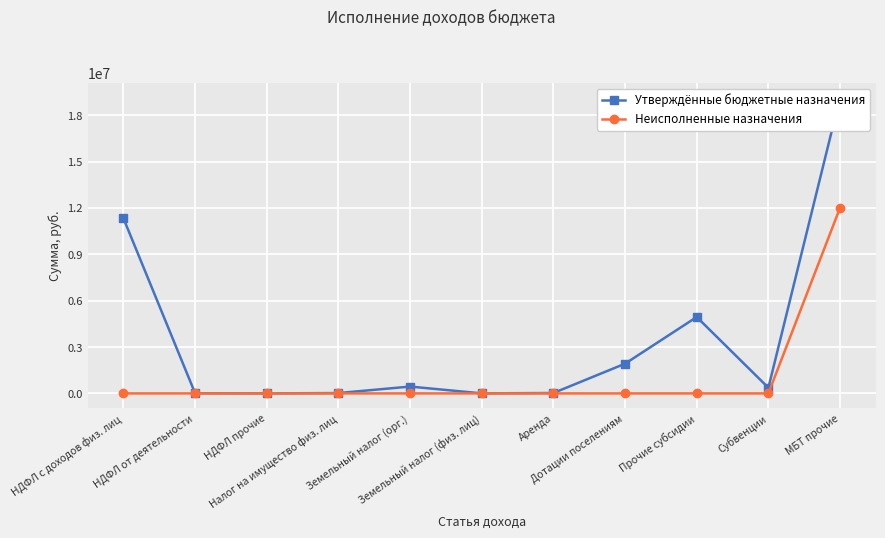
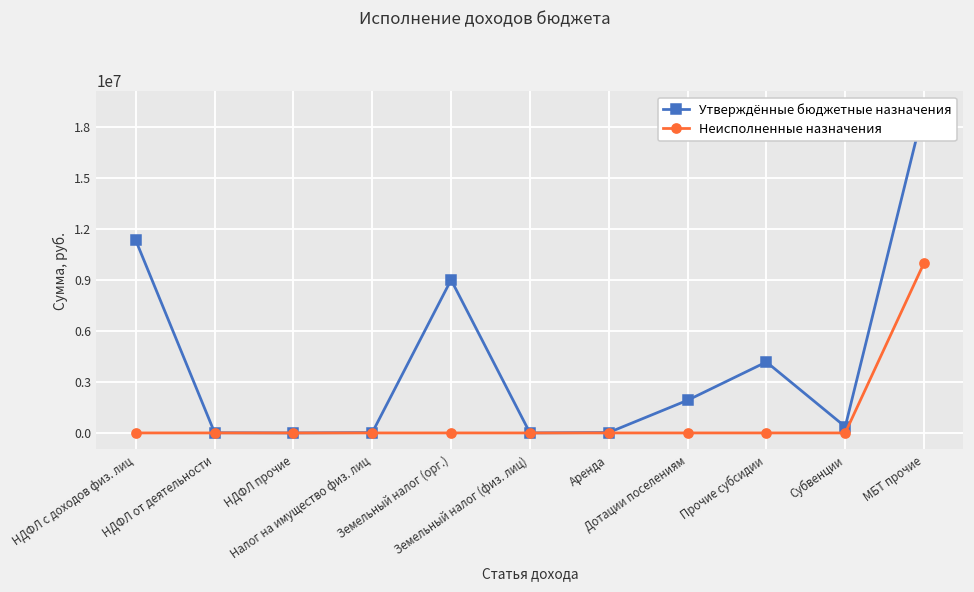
Утверждённые бюджетные назначения, Земельный налог (орг.): 400000 -> 9000000
Утверждённые бюджетные назначения, Прочие субсидии: 4900000 -> 4200000
Неисполненные назначения, МБТ прочие: 12000000 -> 10000000
